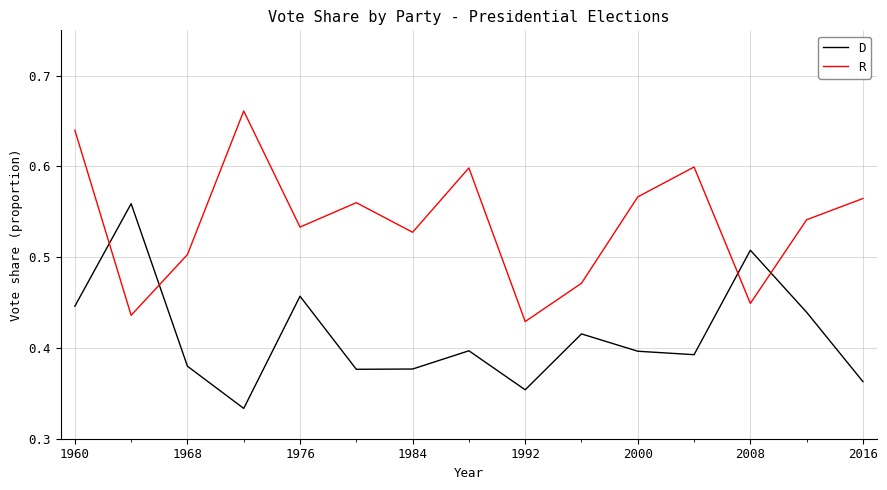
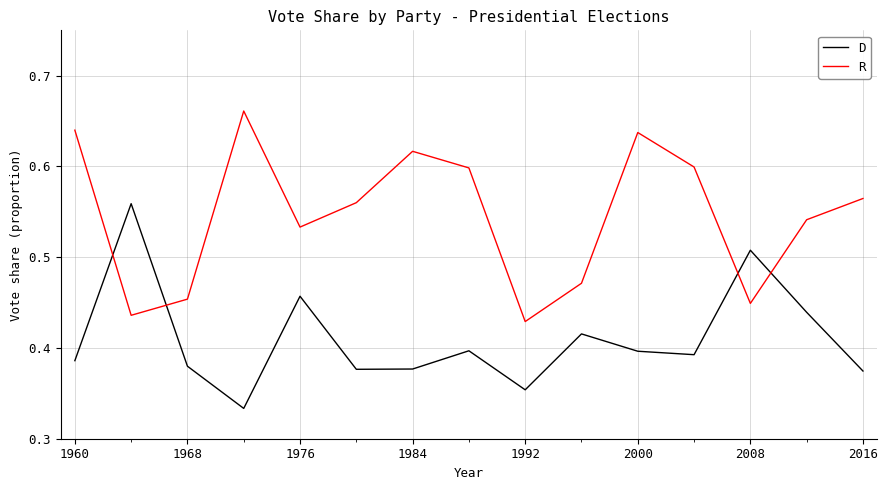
D, 1960: 0.45 -> 0.39
R, 1968: 0.50 -> 0.45
R, 1984: 0.53 -> 0.62
R, 2000: 0.57 -> 0.64
D, 2016: 0.36 -> 0.37
